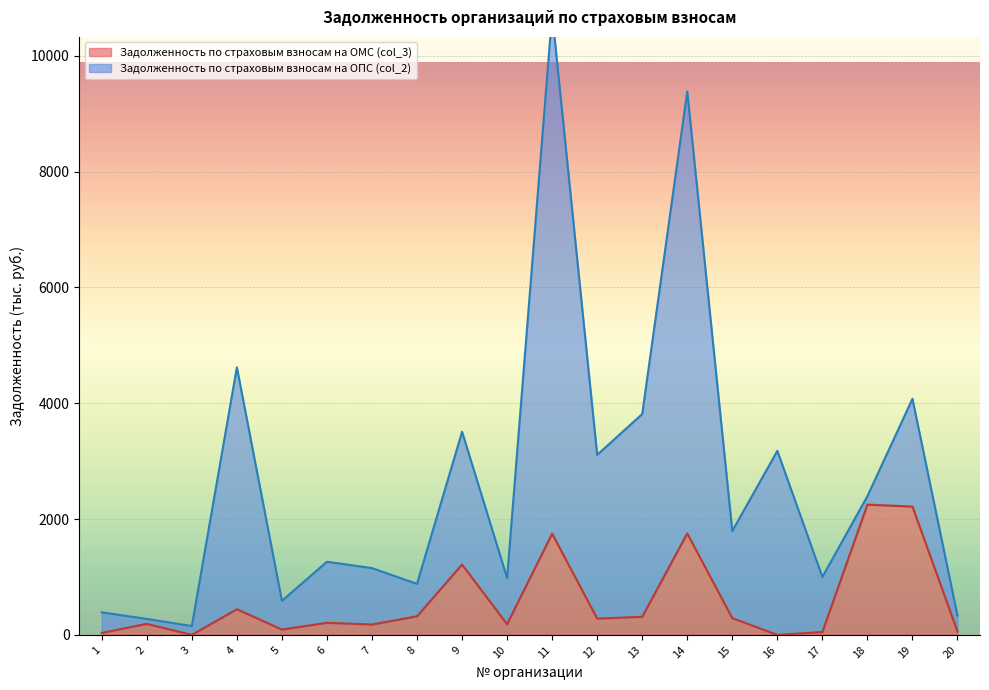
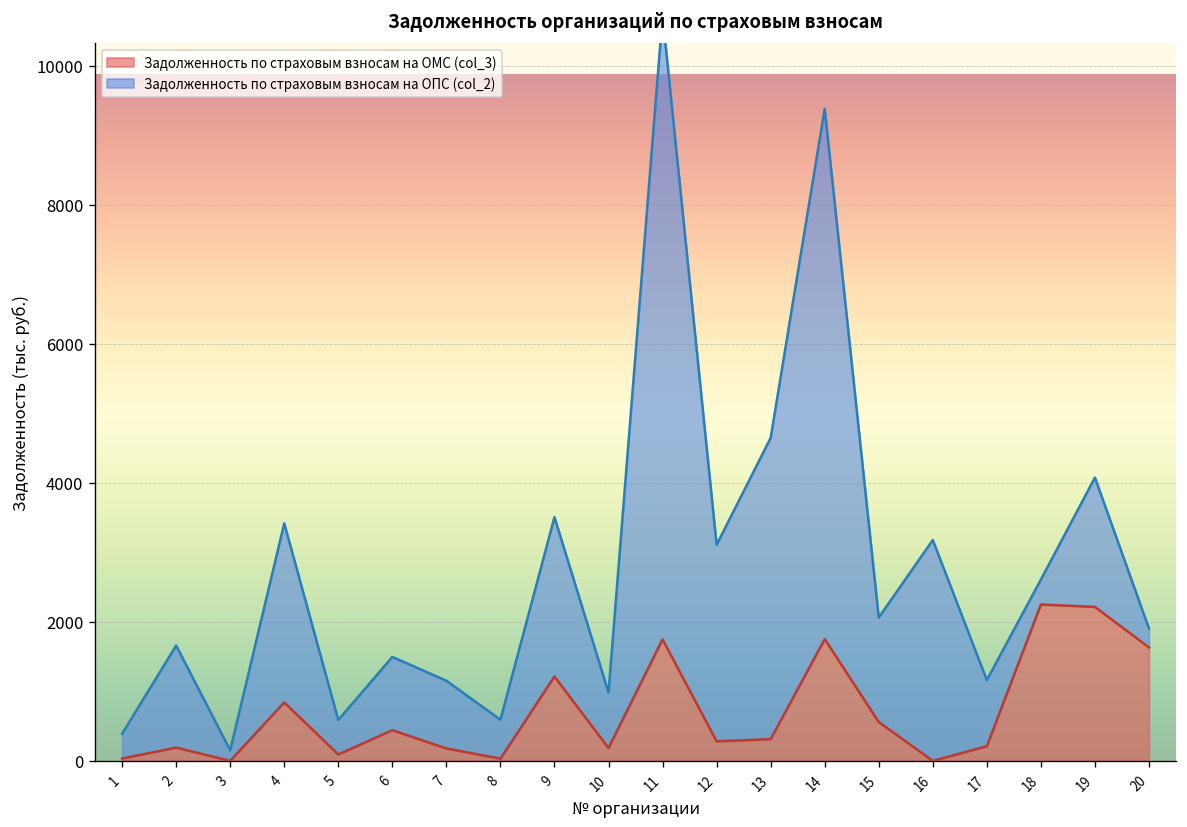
Задолженность по страховым взносам на ОПС (col_2), 2: 100 -> 1500
Задолженность по страховым взносам на ОМС (col_3), 4: 400 -> 800
Задолженность по страховым взносам на ОПС (col_2), 4: 4200 -> 2600
Задолженность по страховым взносам на ОМС (col_3), 6: 200 -> 400
Задолженность по страховым взносам на ОМС (col_3), 8: 300 -> 0
Задолженность по страховым взносам на ОПС (col_2), 13: 3500 -> 4300
Задолженность по страховым взносам на ОМС (col_3), 15: 300 -> 600
Задолженность по страховым взносам на ОМС (col_3), 17: 0 -> 200
Задолженность по страховым взносам на ОПС (col_2), 18: 100 -> 400
Задолженность по страховым взносам на ОМС (col_3), 20: 100 -> 1600
